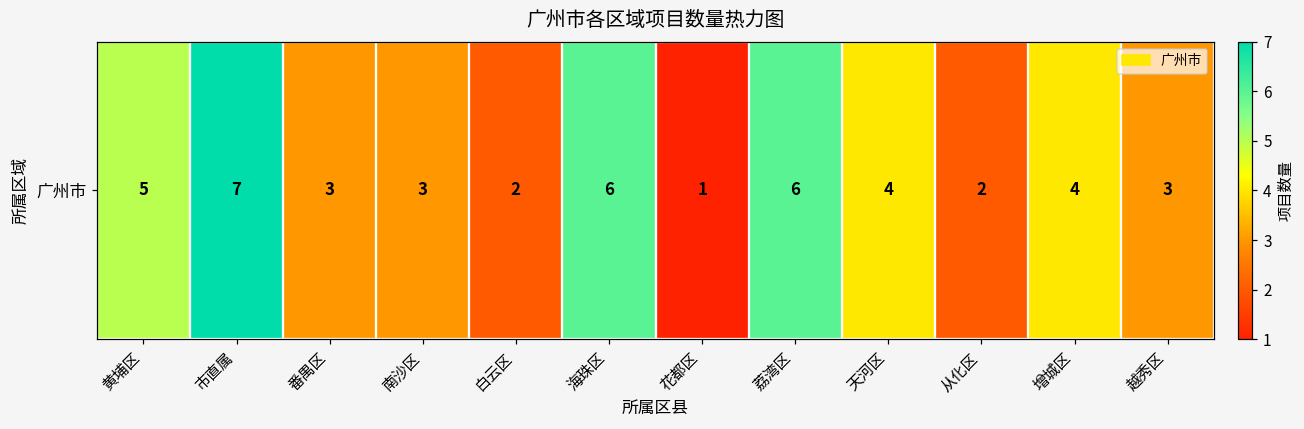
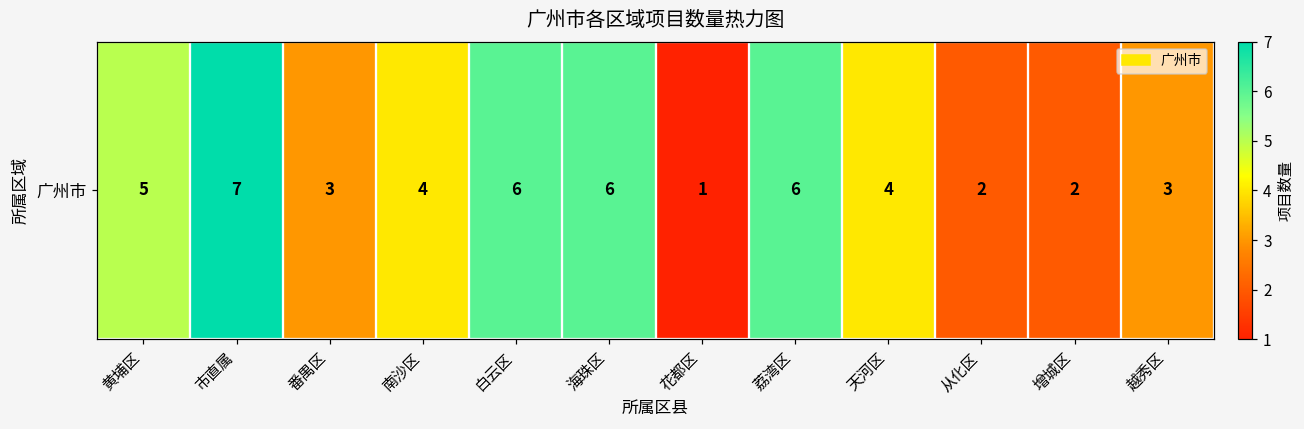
广州市, 南沙区: 3 -> 4
广州市, 白云区: 2 -> 6
广州市, 增城区: 4 -> 2
